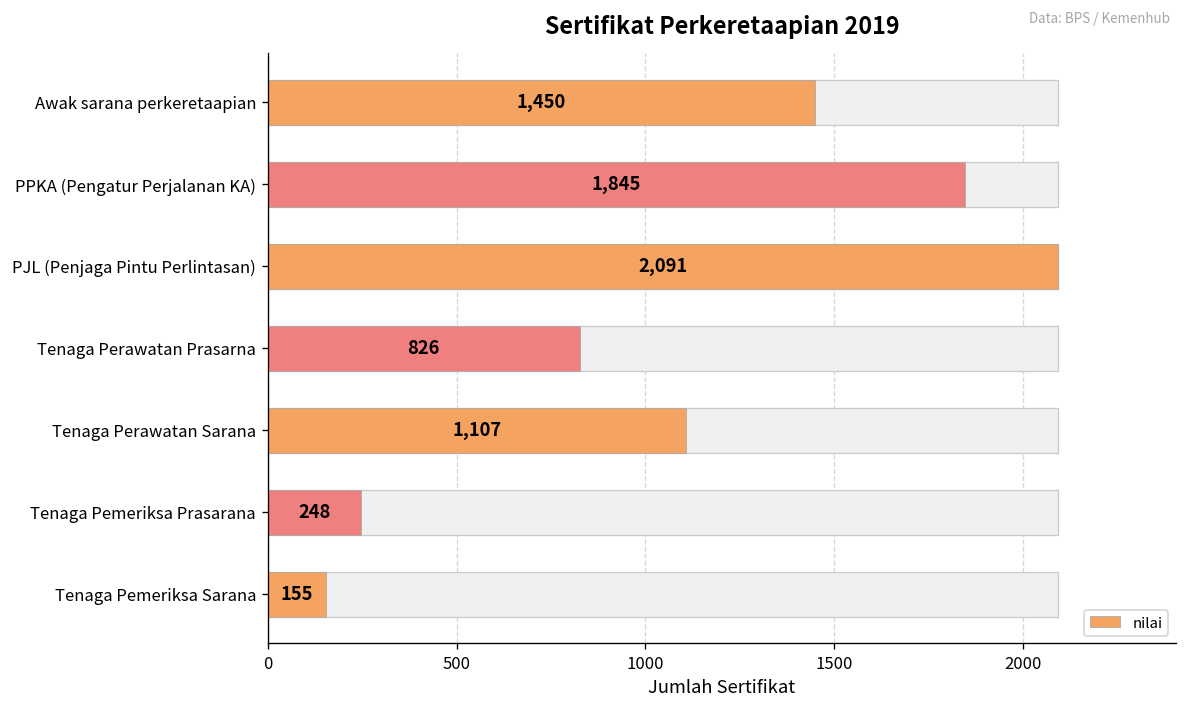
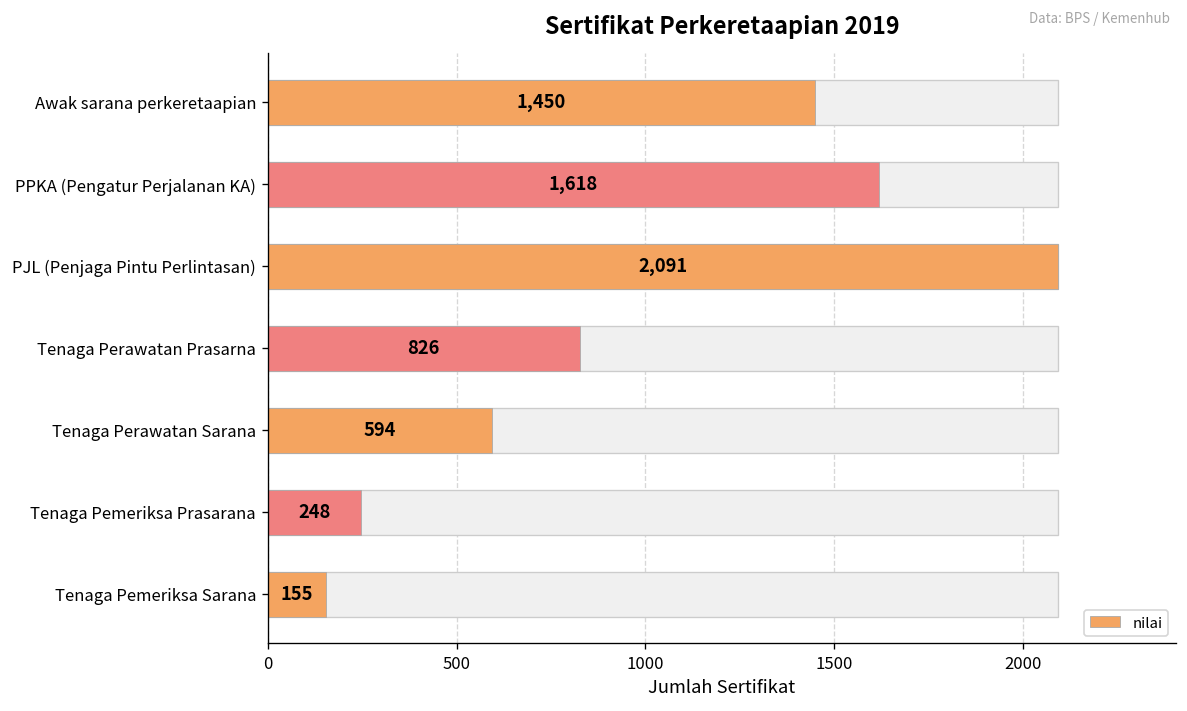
nilai, PPKA (Pengatur Perjalanan KA): 1,845 -> 1,618
nilai, Tenaga Perawatan Sarana: 1,107 -> 594
